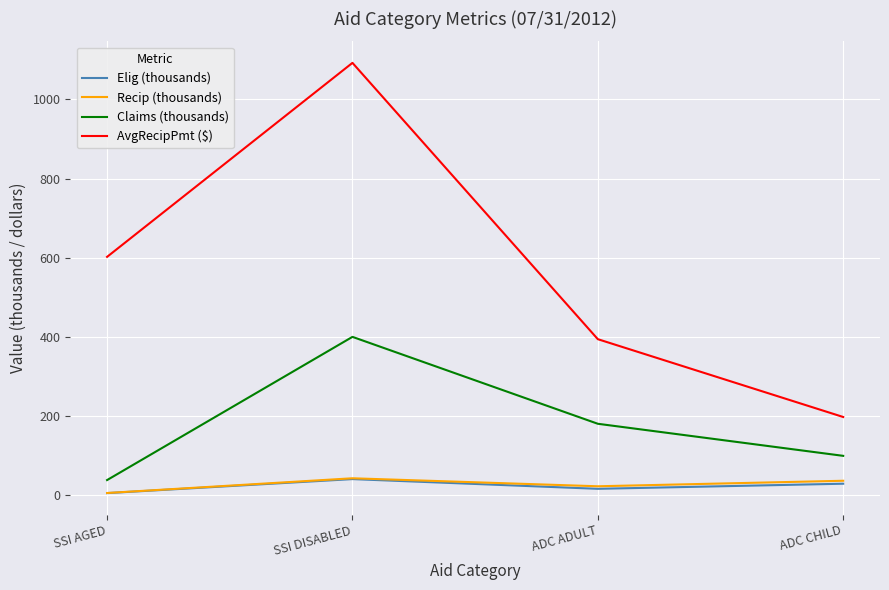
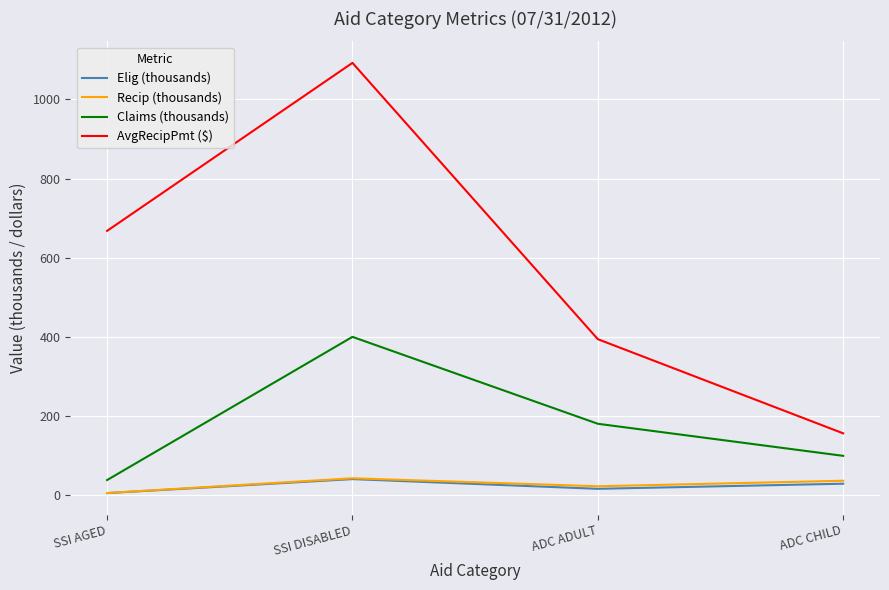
AvgRecipPmt ($), SSI AGED: 600 -> 670
AvgRecipPmt ($), ADC CHILD: 200 -> 160
